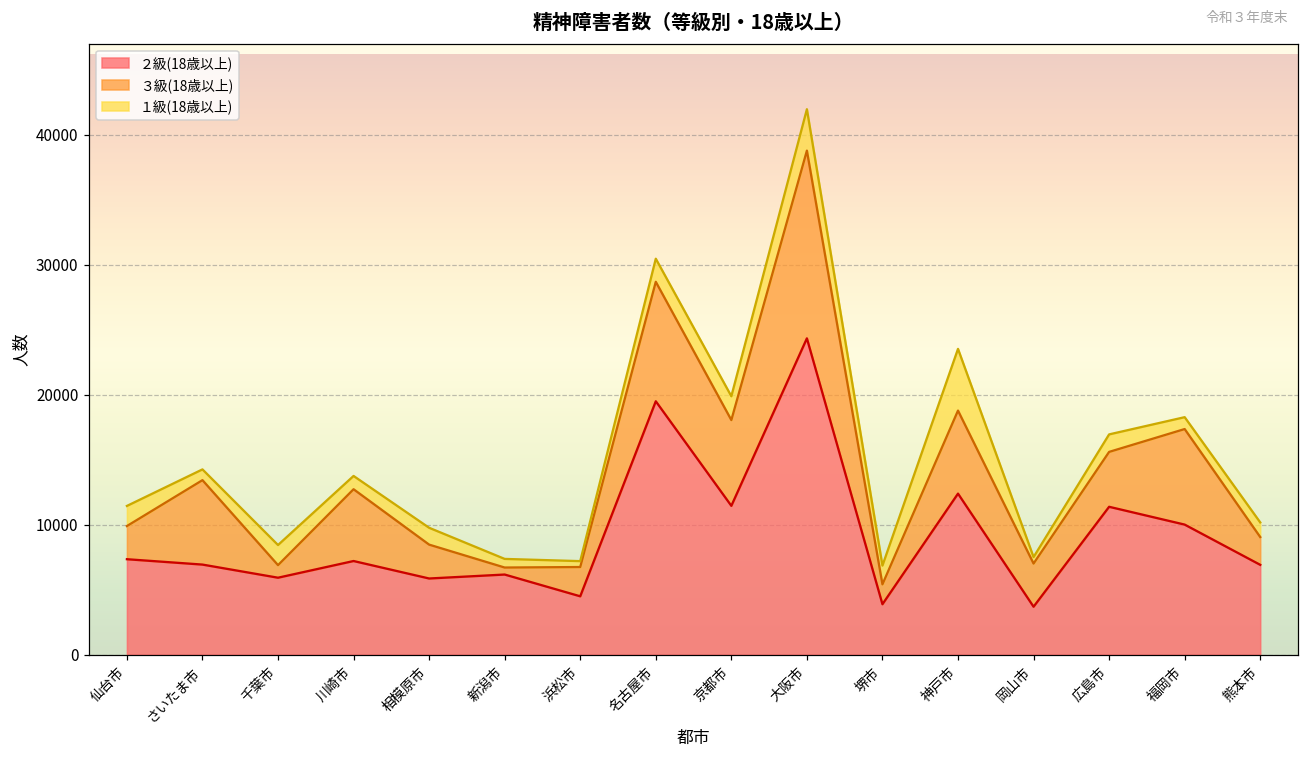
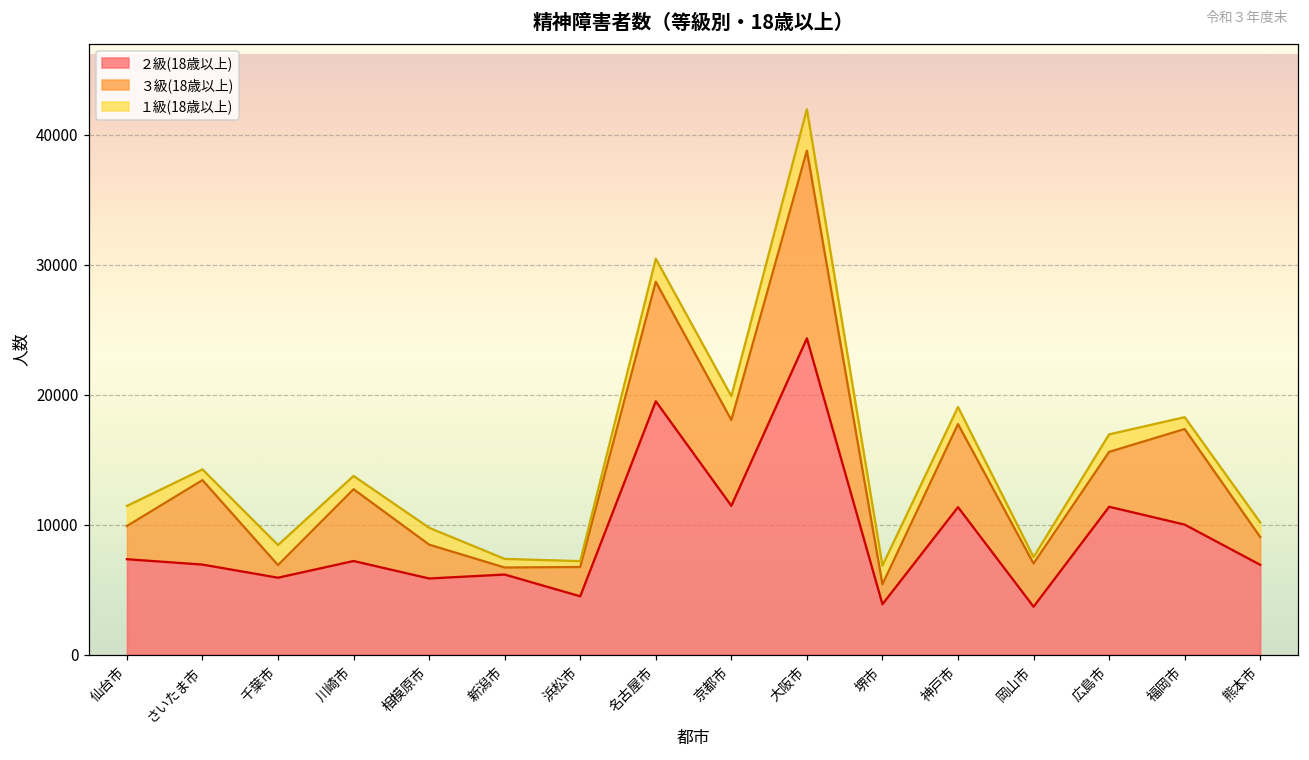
２級(18歳以上), 神戸市: 12400 -> 11400
１級(18歳以上), 神戸市: 4700 -> 1300
